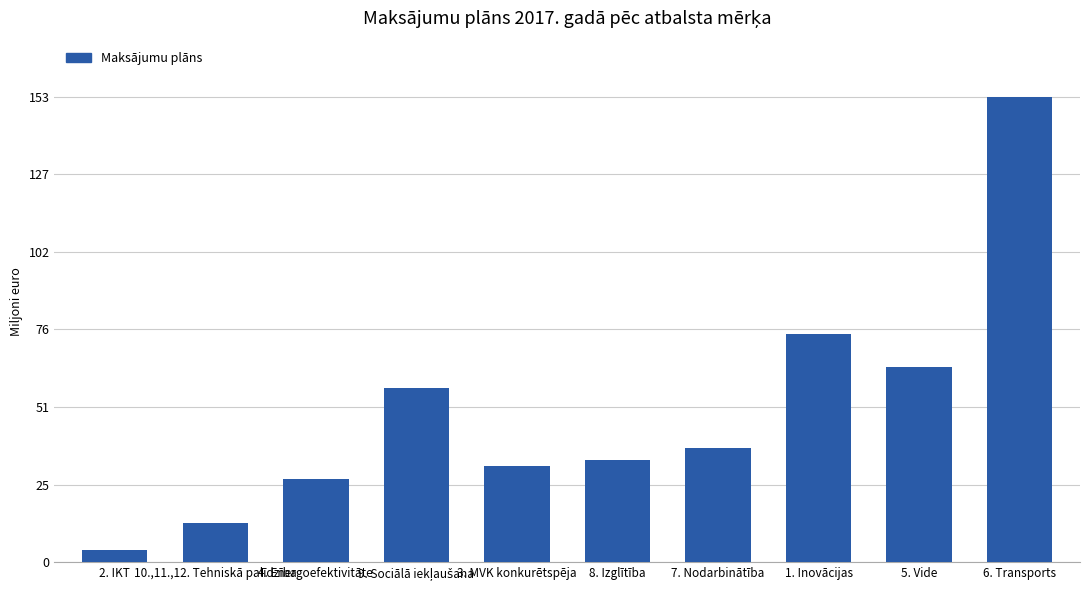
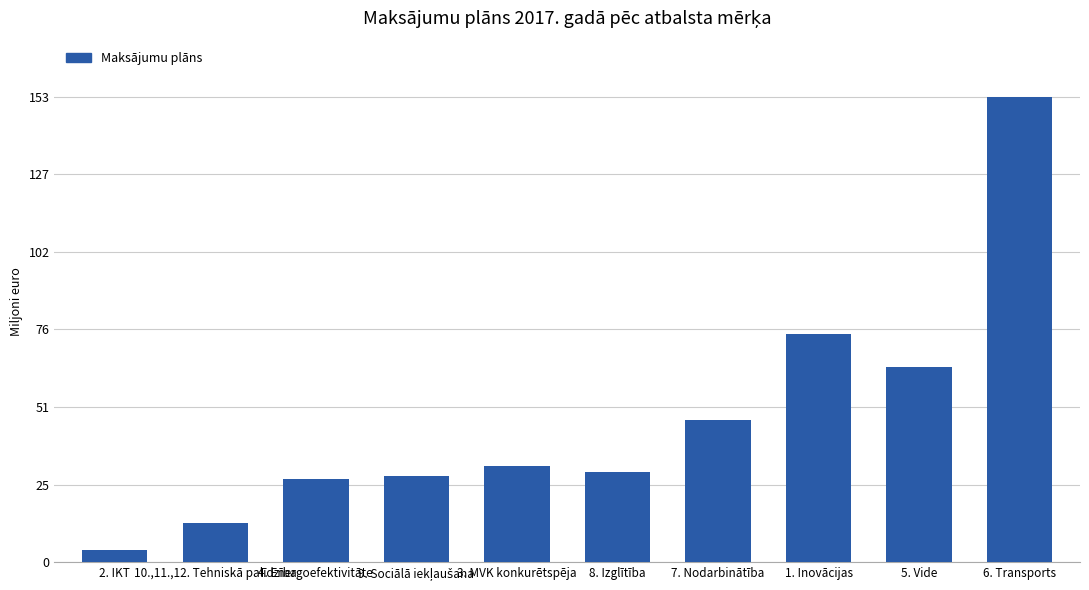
9. Sociālā iekļaušana: 57 -> 28
8. Izglītība: 34 -> 30
7. Nodarbinātība: 38 -> 47
